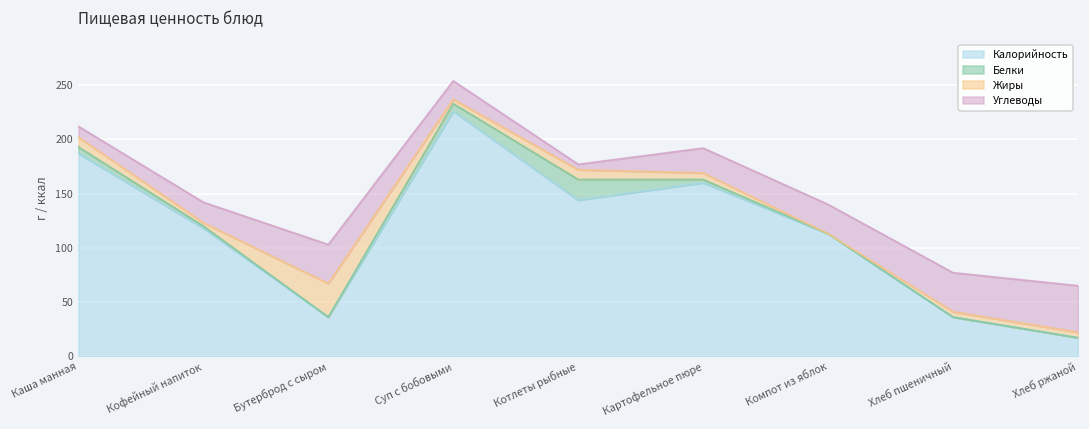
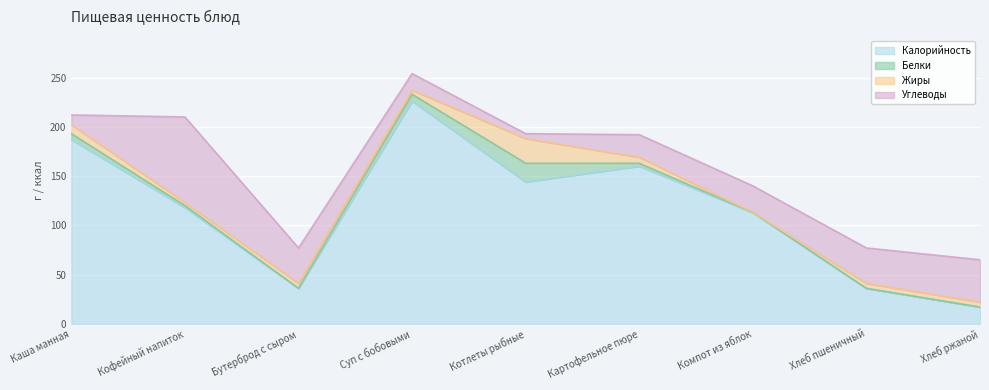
Углеводы, Кофейный напиток: 20 -> 90
Жиры, Бутерброд с сыром: 30 -> 10
Жиры, Котлеты рыбные: 10 -> 30
